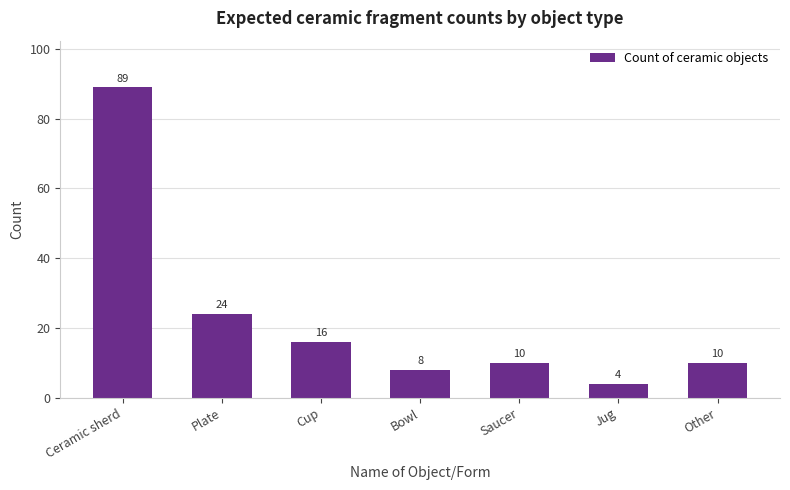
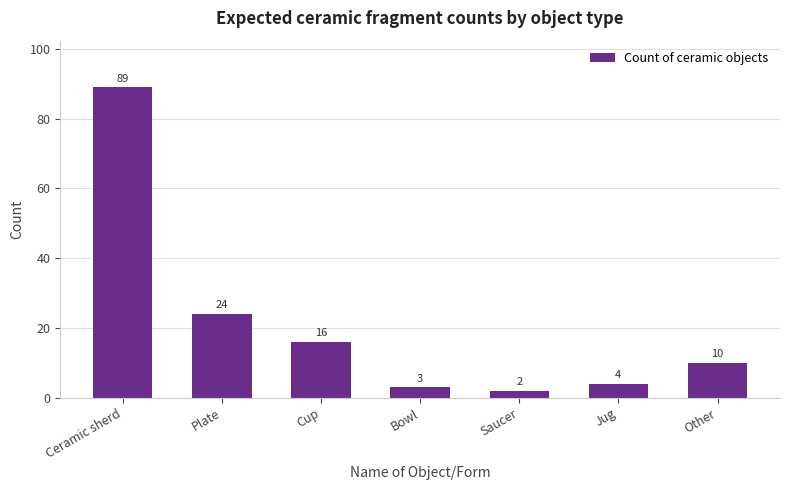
Bowl: 8 -> 3
Saucer: 10 -> 2
